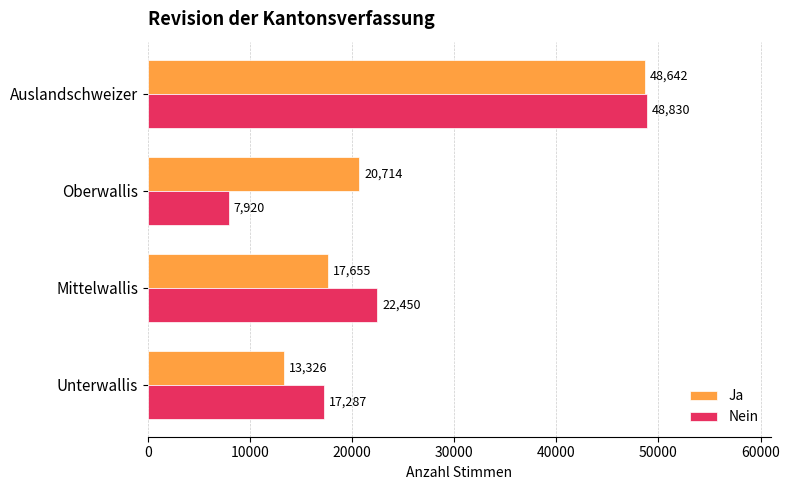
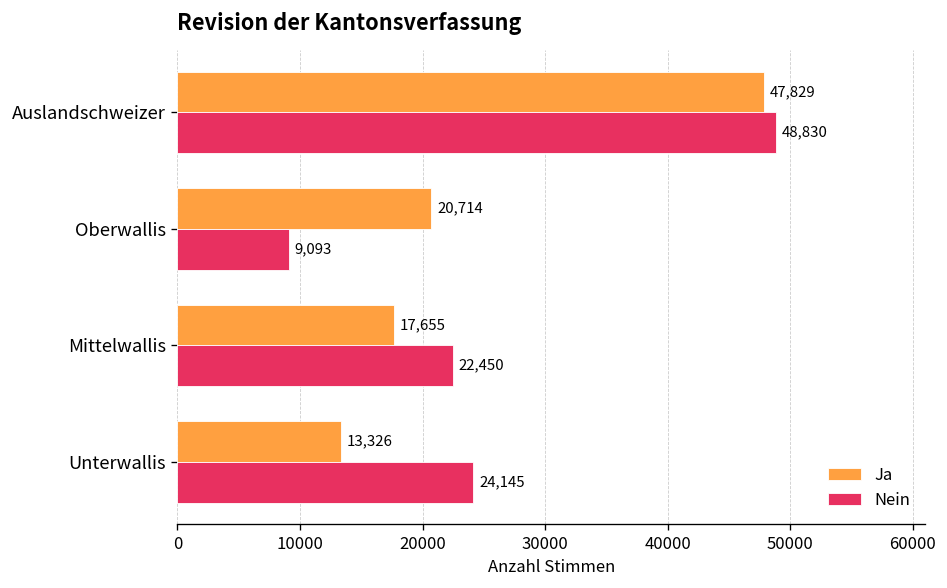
Ja, Auslandschweizer: 48,642 -> 47,829
Nein, Oberwallis: 7,920 -> 9,093
Nein, Unterwallis: 17,287 -> 24,145
